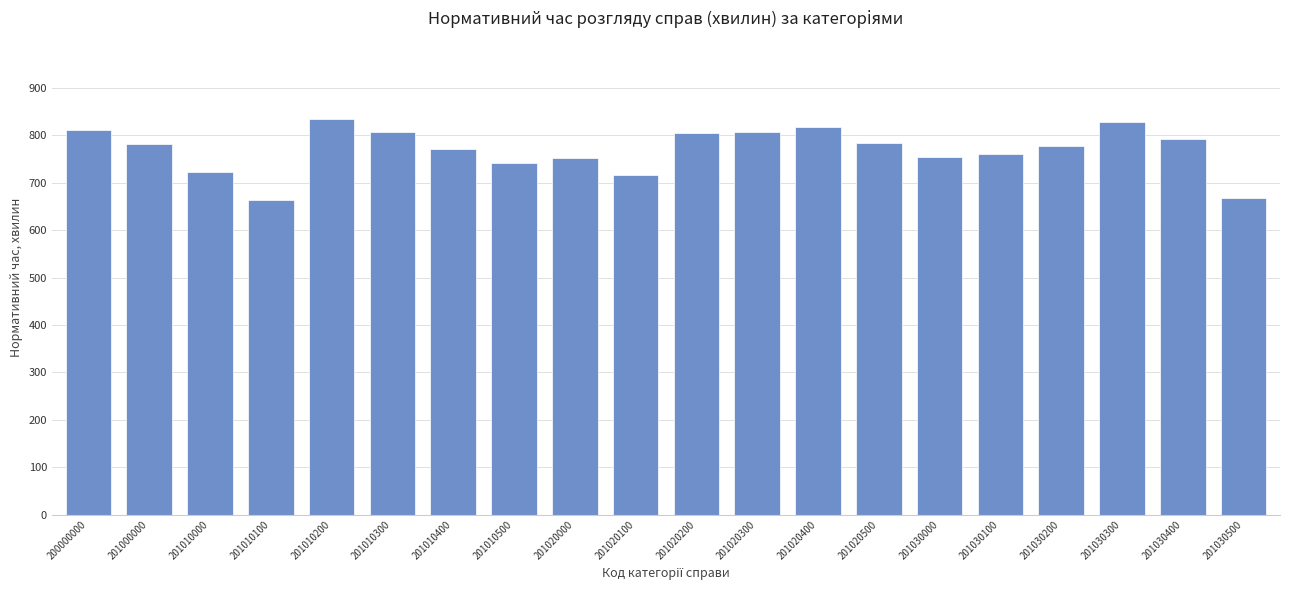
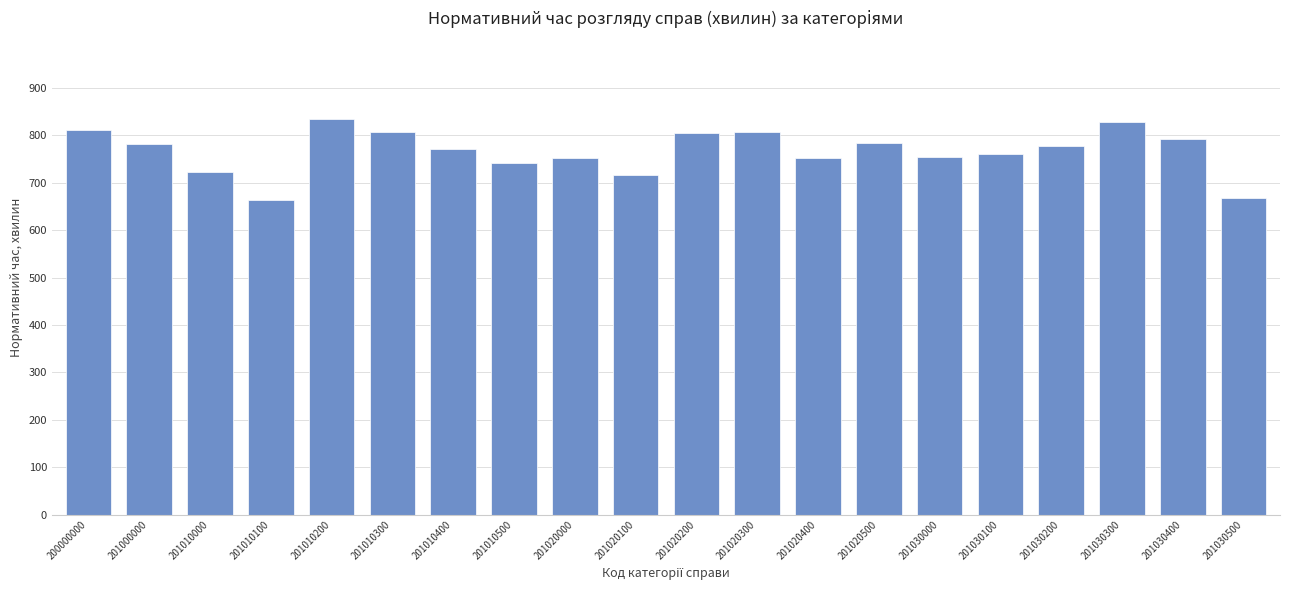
201020400: 820 -> 750
